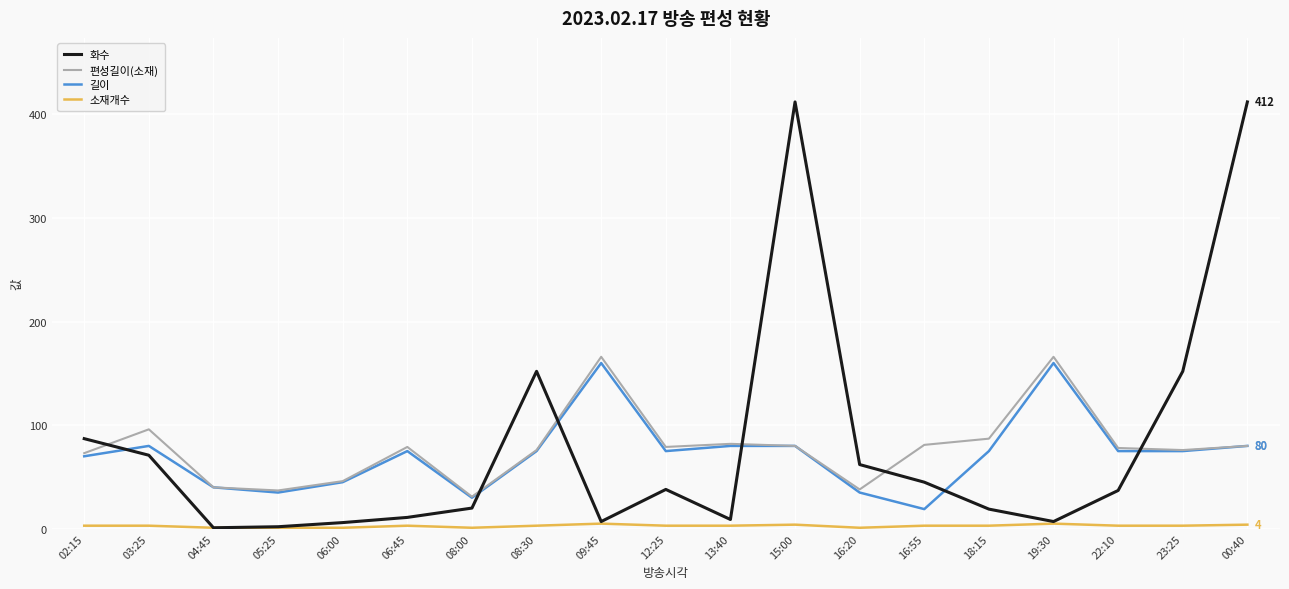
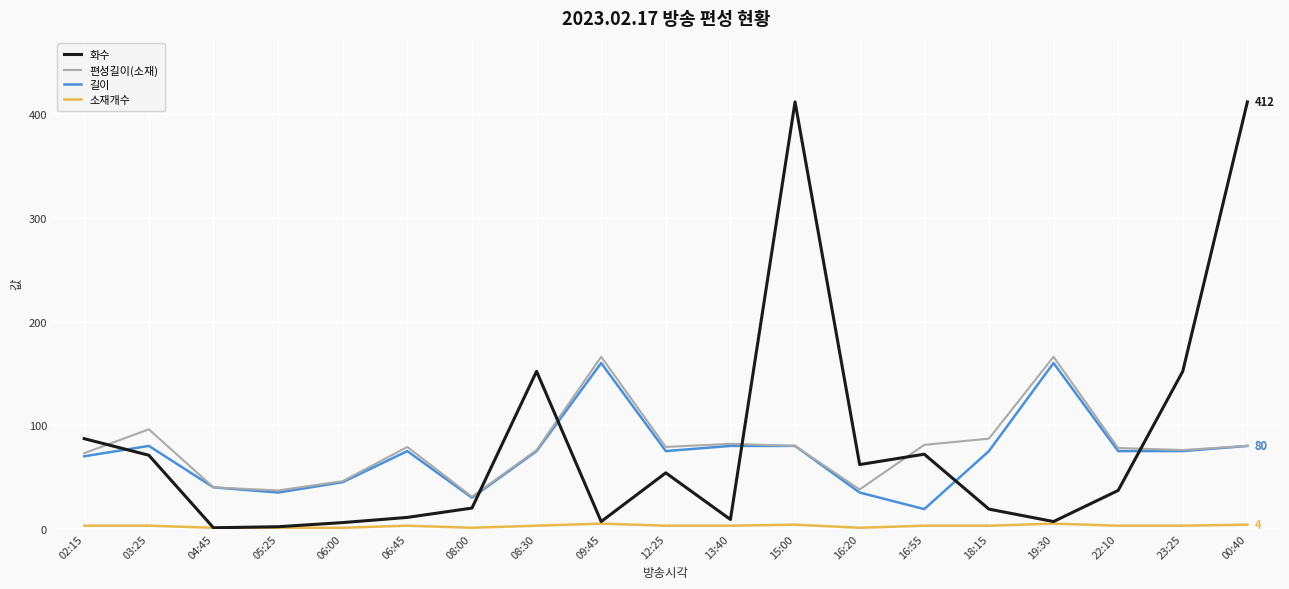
화수, 12:25: 38 -> 54
화수, 16:55: 45 -> 72
